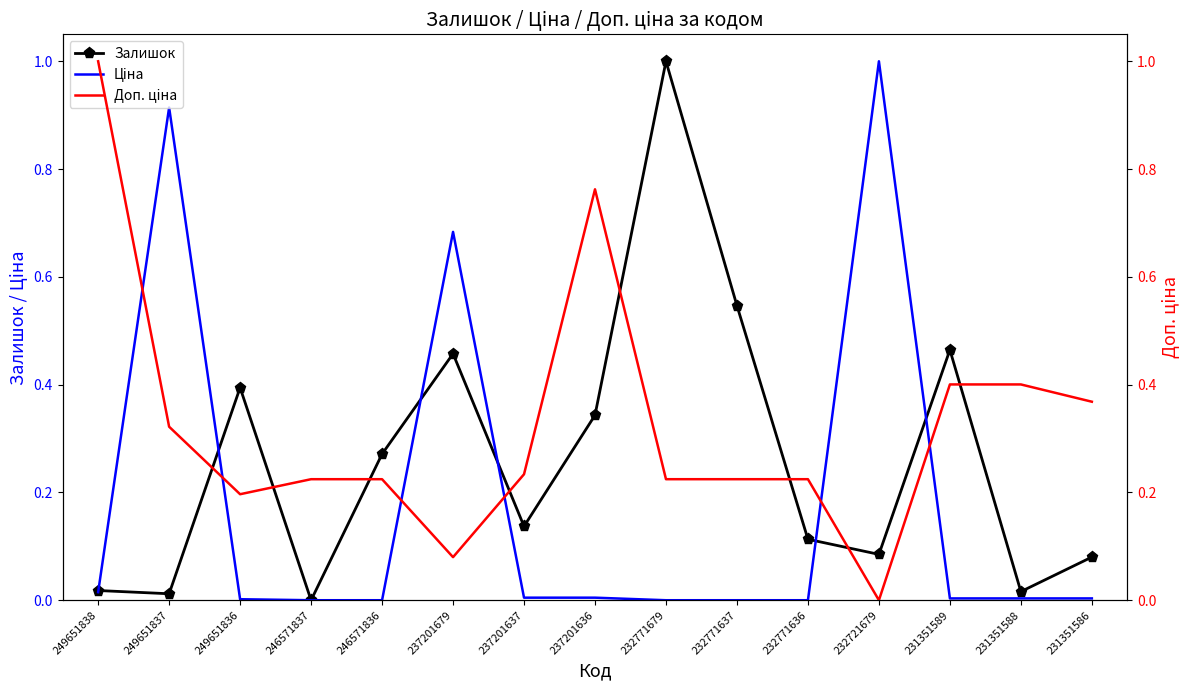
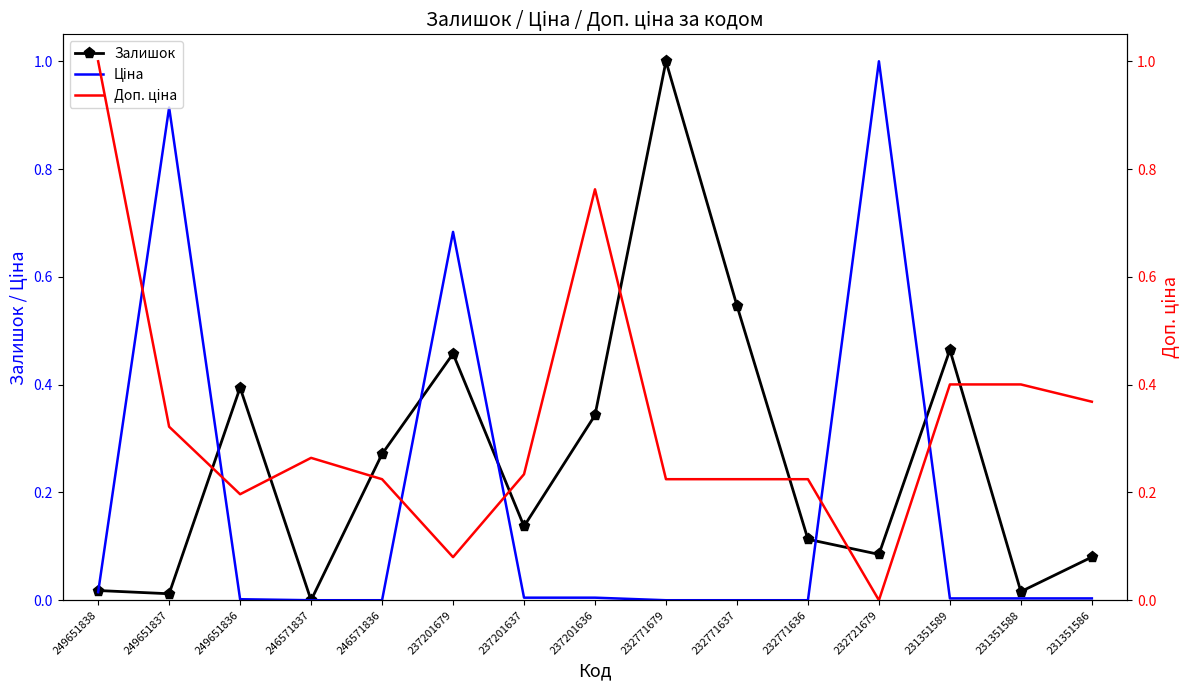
Доп. ціна, 246571837: 0.22 -> 0.26
